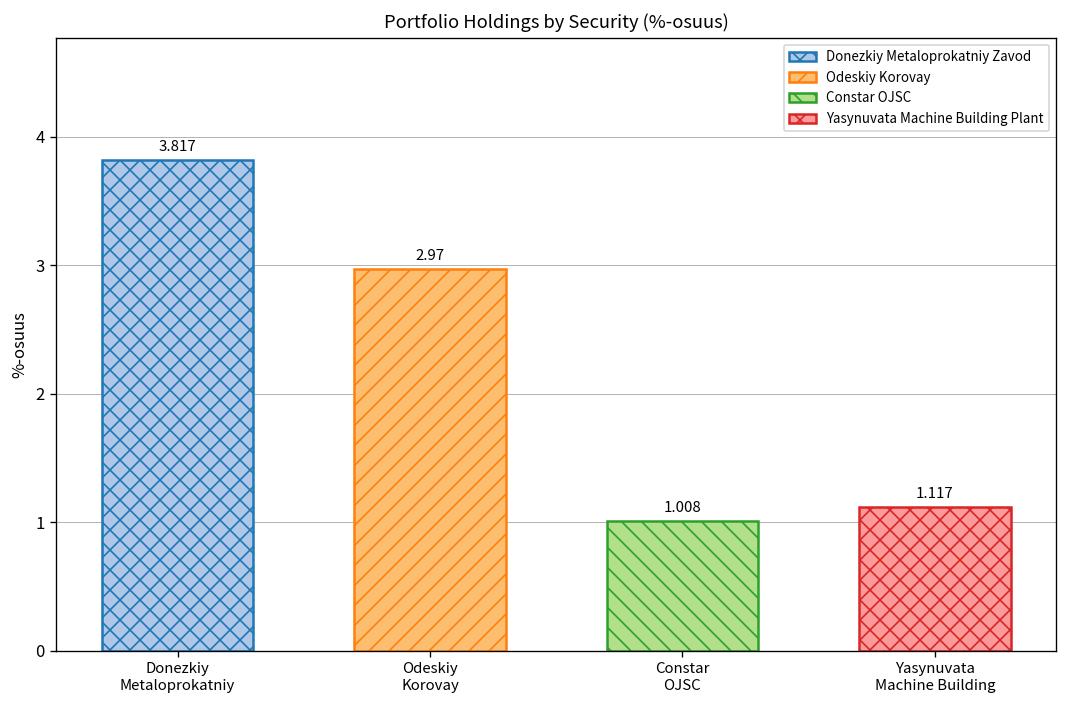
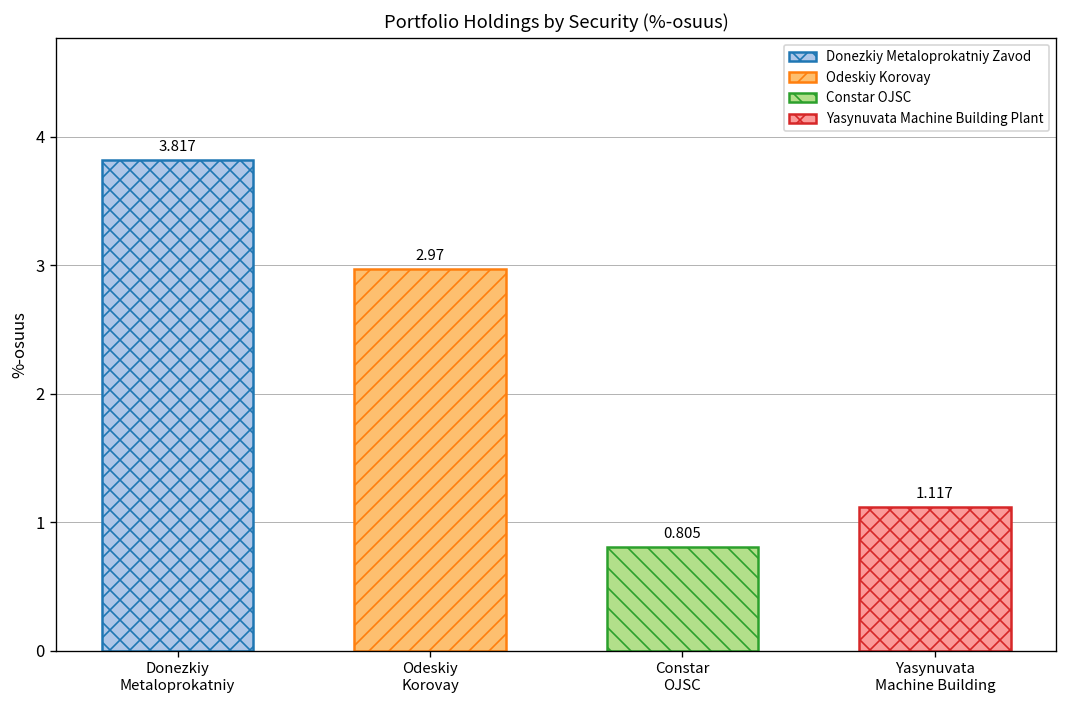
Constar OJSC: 1.008 -> 0.805
